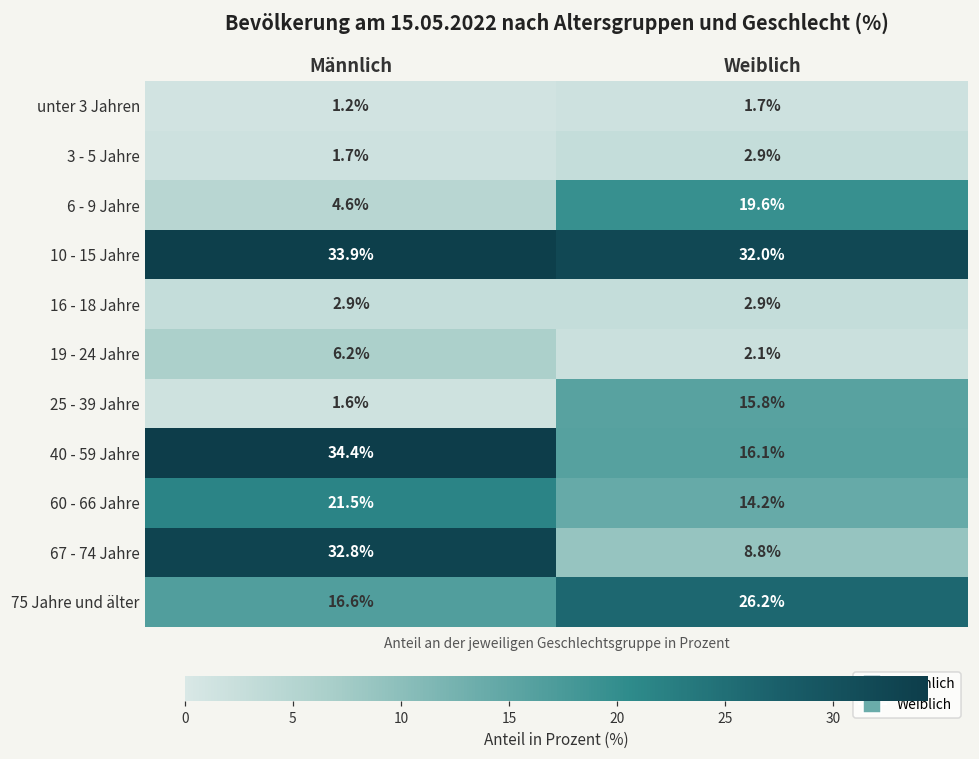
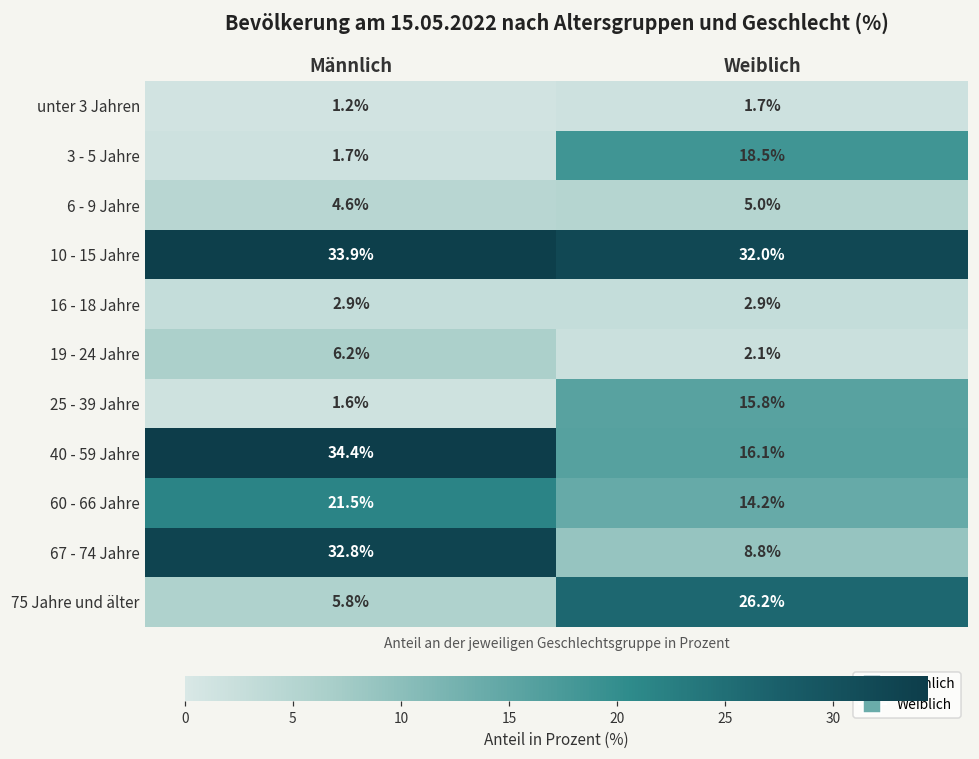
3 - 5 Jahre, Weiblich: 2.9% -> 18.5%
6 - 9 Jahre, Weiblich: 19.6% -> 5.0%
75 Jahre und älter, Männlich: 16.6% -> 5.8%
